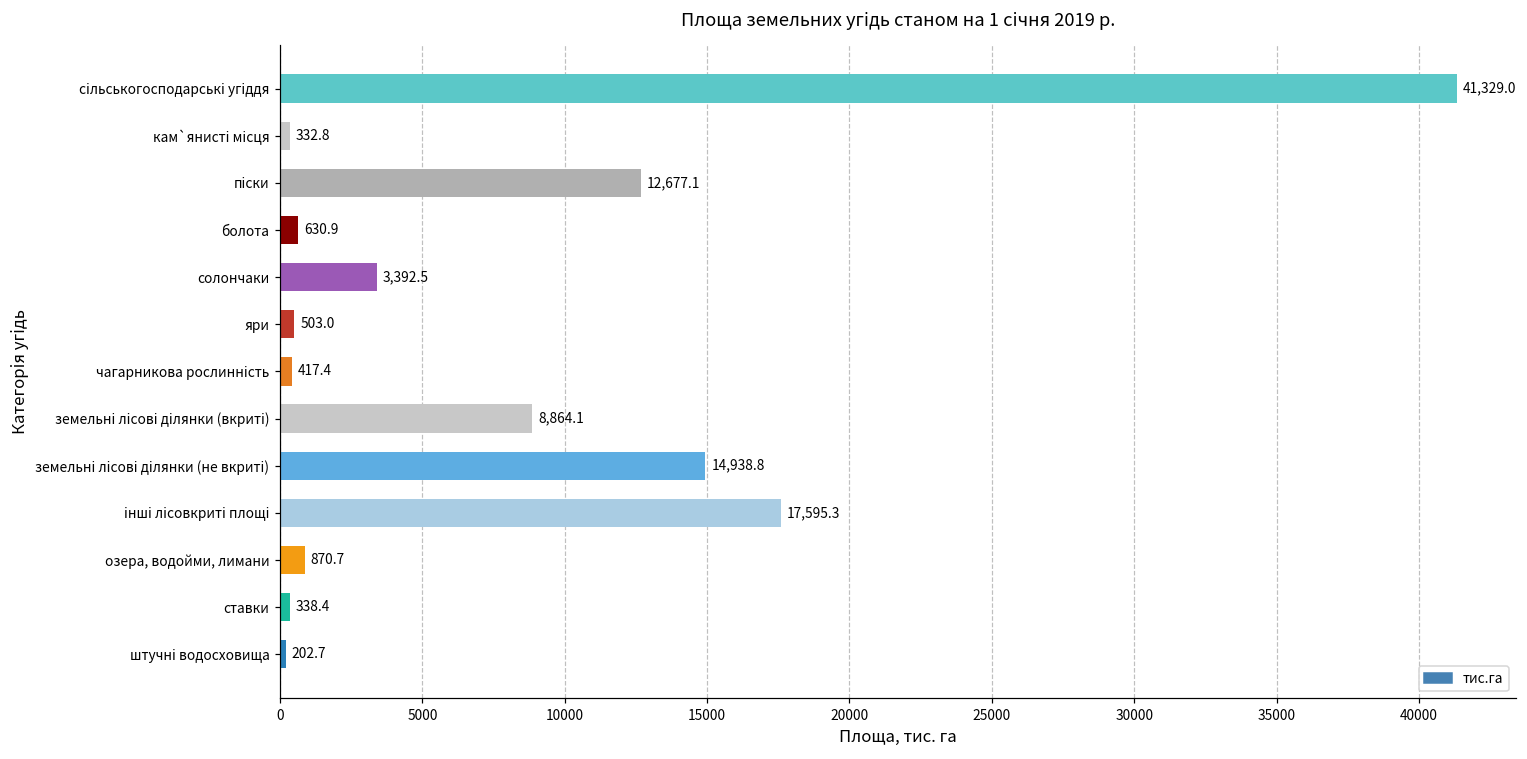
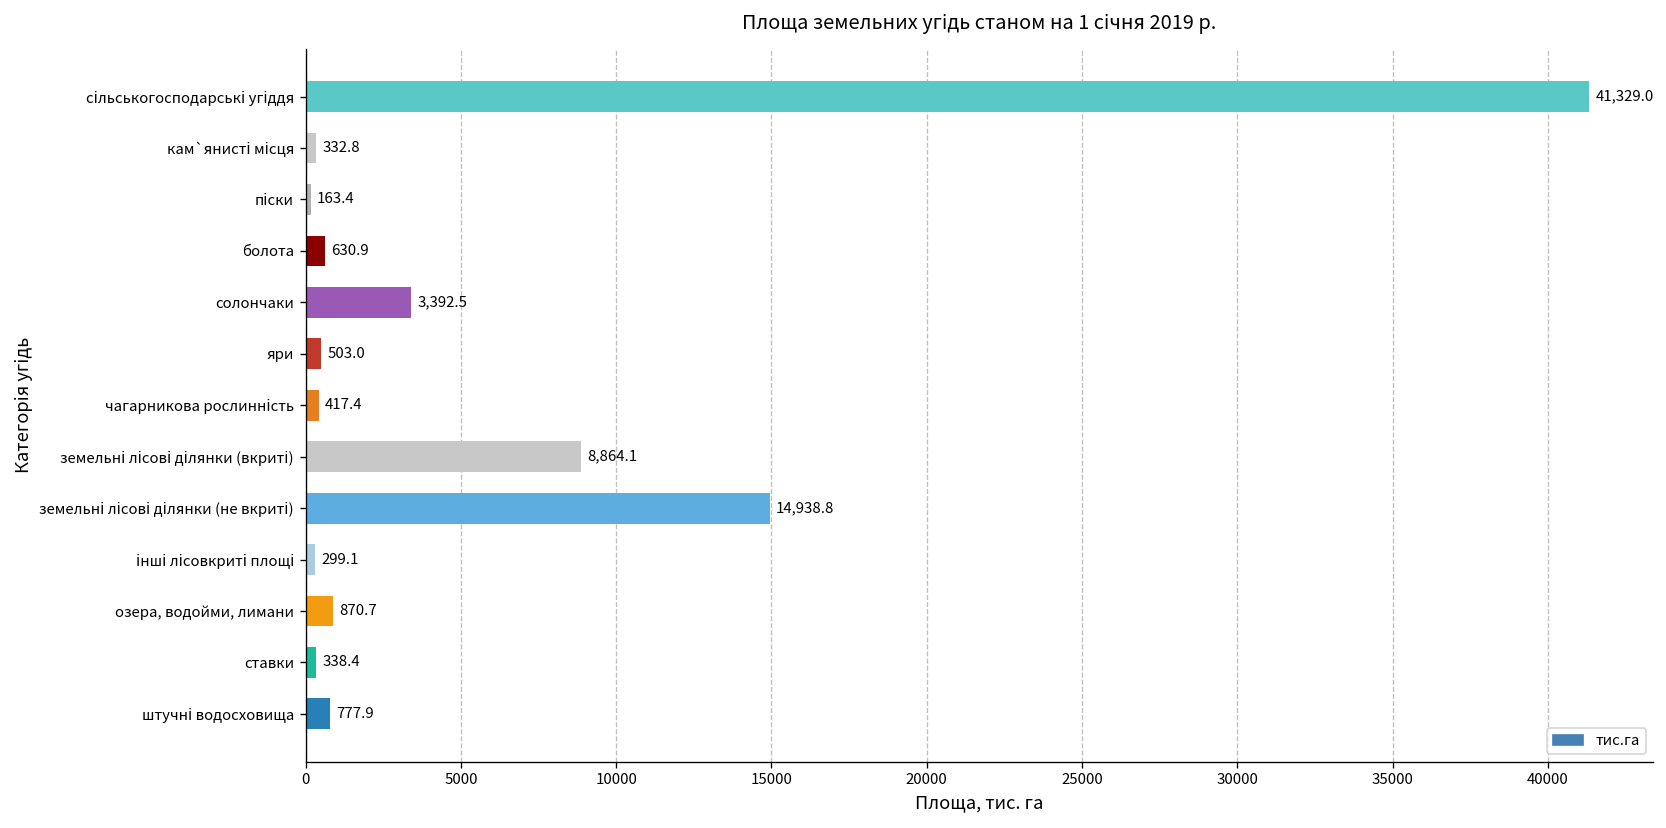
піски: 12,677.1 -> 163.4
інші лісовкриті площі: 17,595.3 -> 299.1
штучні водосховища: 202.7 -> 777.9
